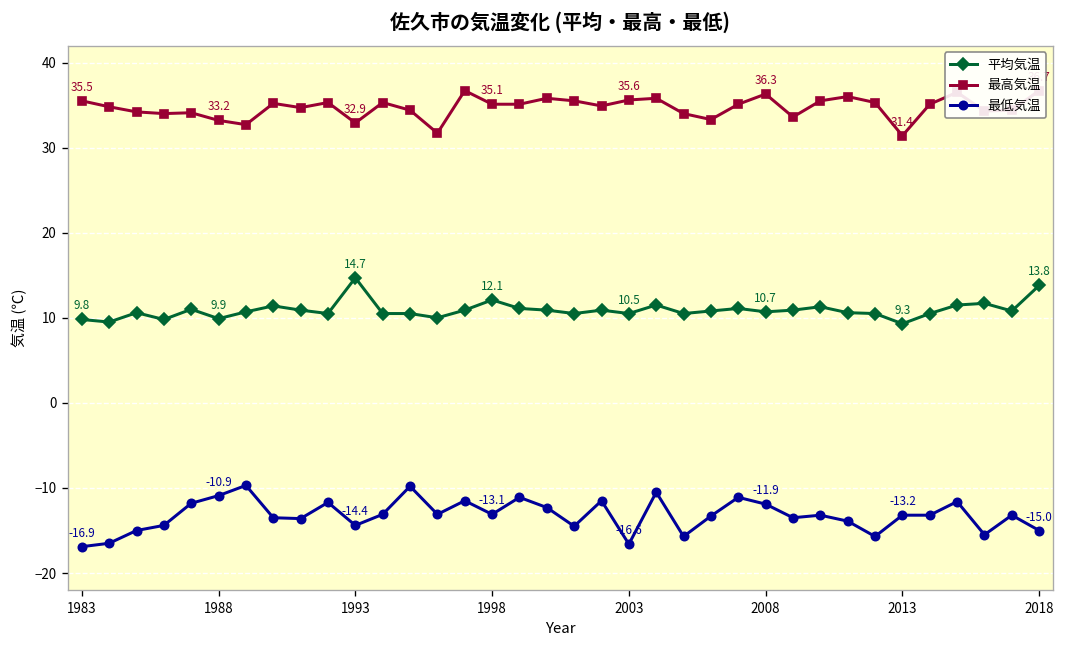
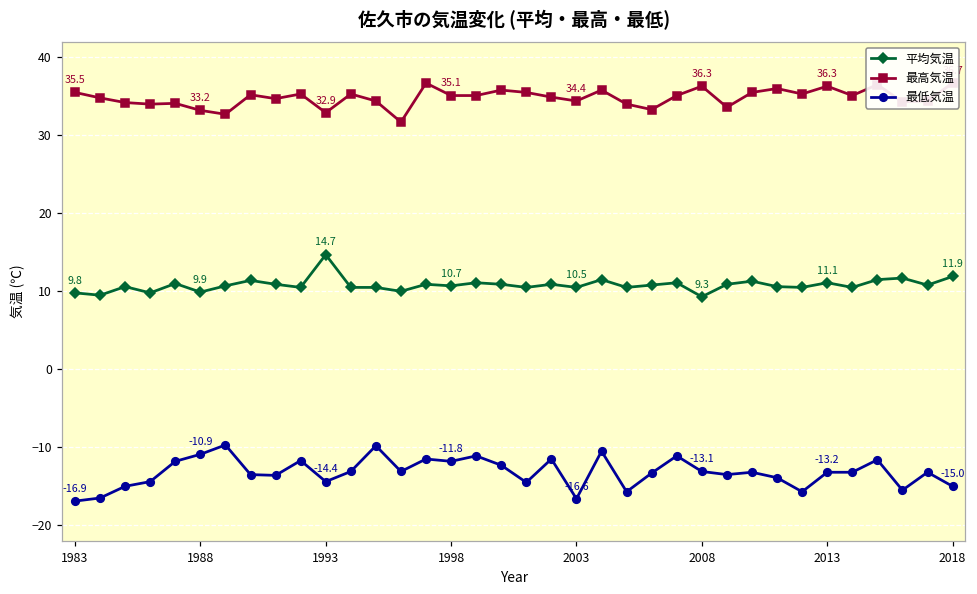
平均気温, 1998: 12.1 -> 10.7
最低気温, 1998: -13.1 -> -11.8
最高気温, 2003: 35.6 -> 34.4
平均気温, 2008: 10.7 -> 9.3
最低気温, 2008: -11.9 -> -13.1
平均気温, 2013: 9.3 -> 11.1
最高気温, 2013: 31.4 -> 36.3
平均気温, 2018: 13.8 -> 11.9
